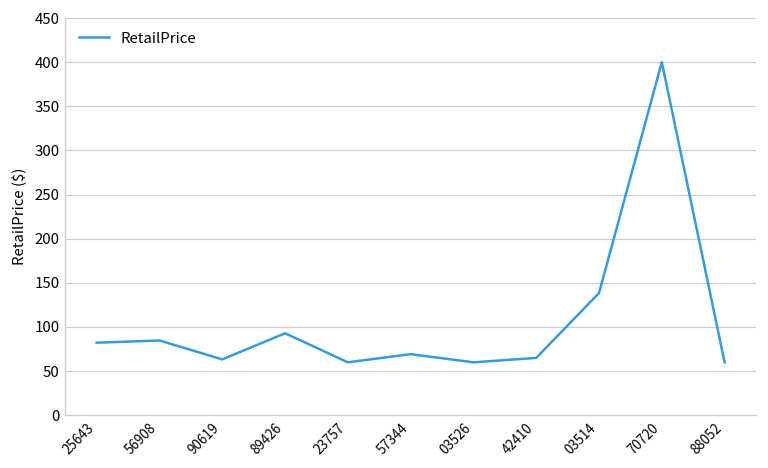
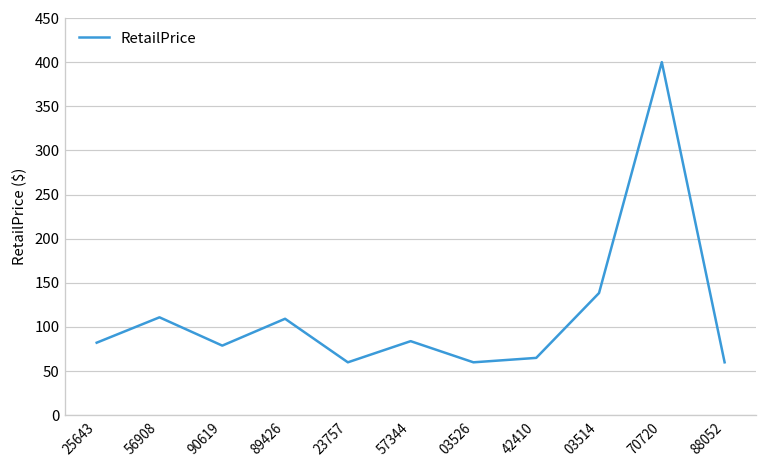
56908: 80 -> 110
90619: 60 -> 80
89426: 90 -> 110
57344: 70 -> 80
